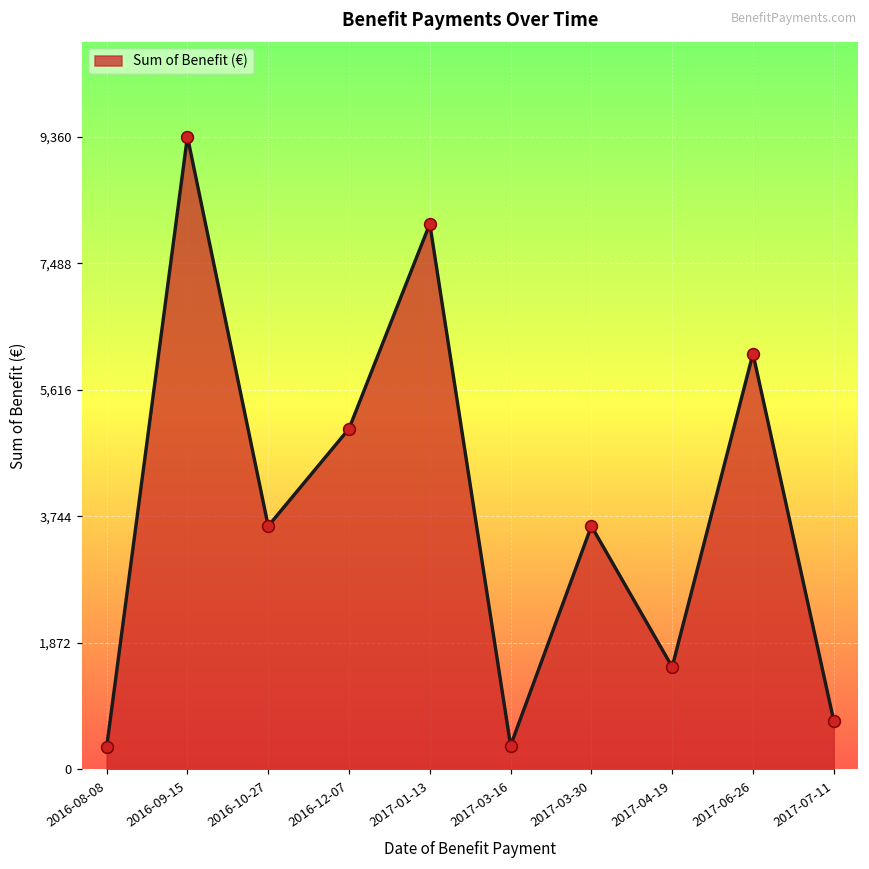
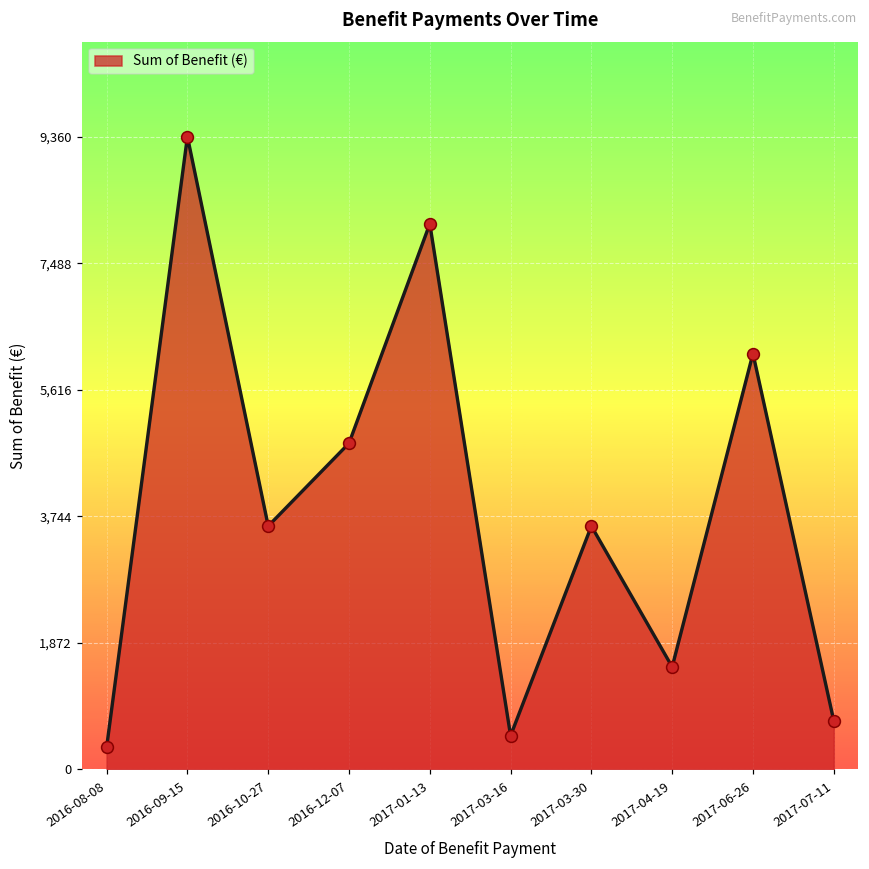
2016-12-07: 5,000 -> 4,800
2017-03-16: 400 -> 500
